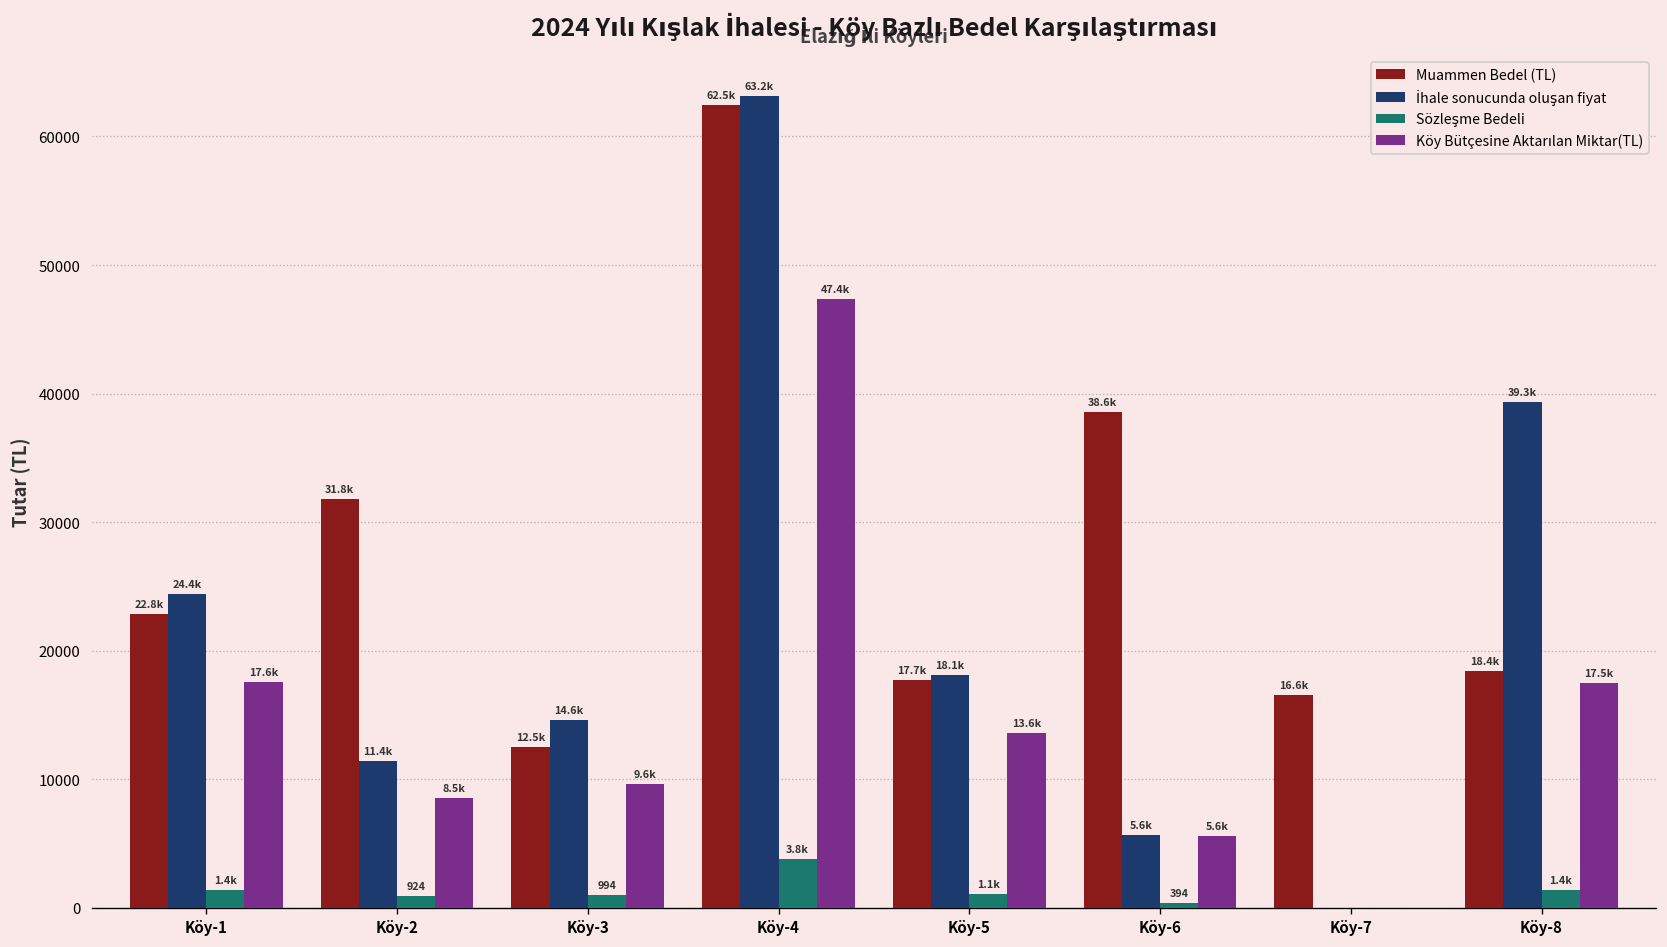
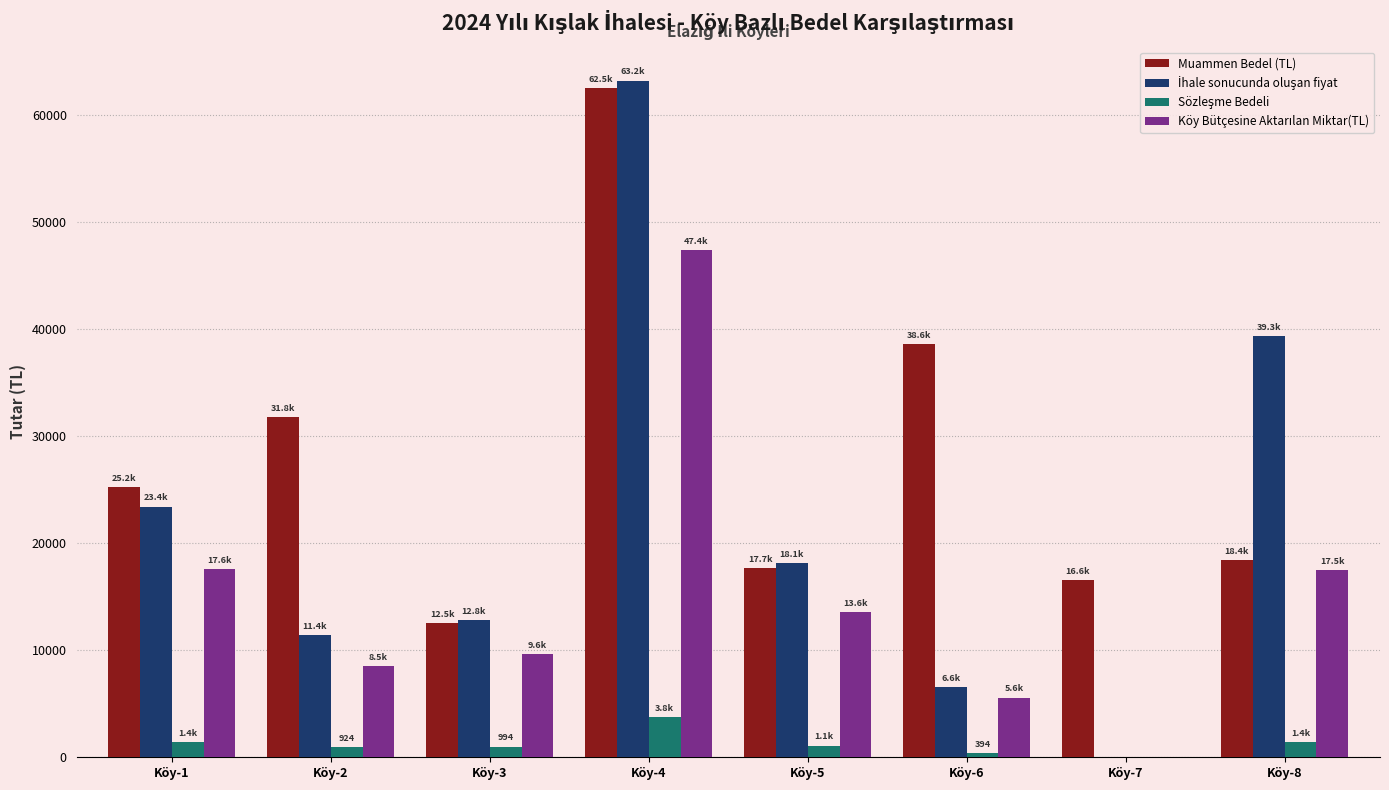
Muammen Bedel (TL), Köy-1: 22.8k -> 25.2k
İhale sonucunda oluşan fiyat, Köy-1: 24.4k -> 23.4k
İhale sonucunda oluşan fiyat, Köy-3: 14.6k -> 12.8k
İhale sonucunda oluşan fiyat, Köy-6: 5.6k -> 6.6k
